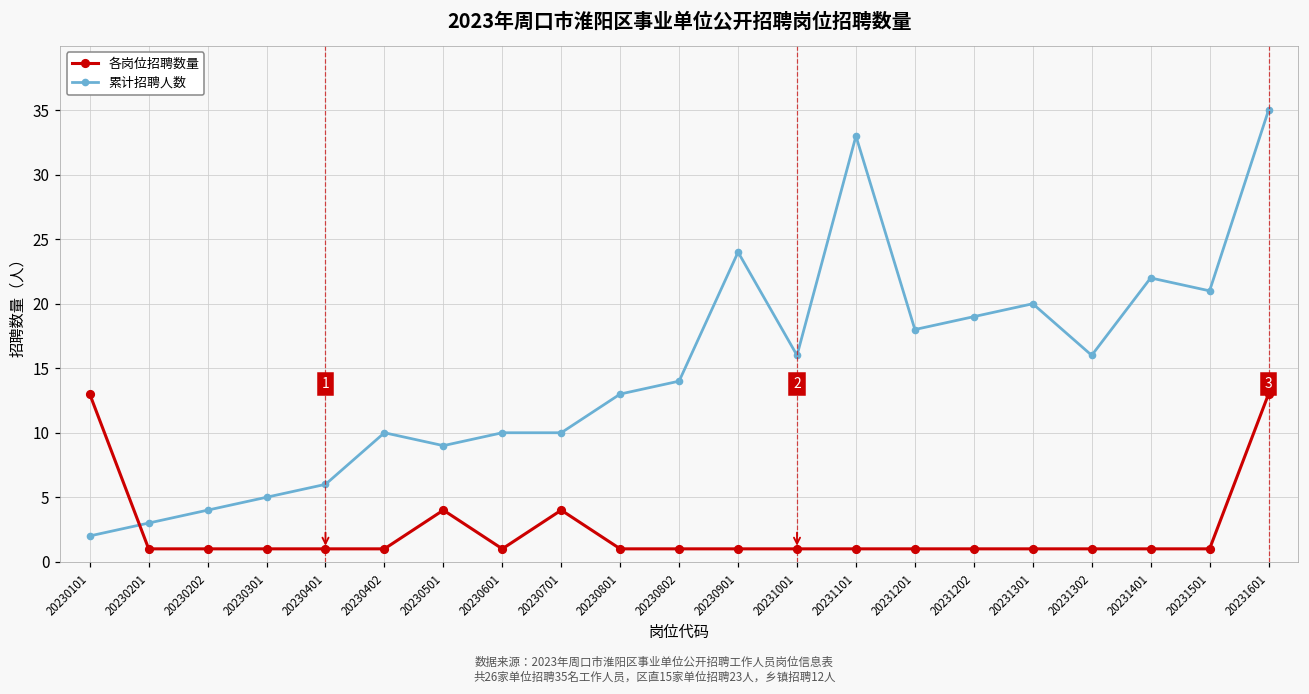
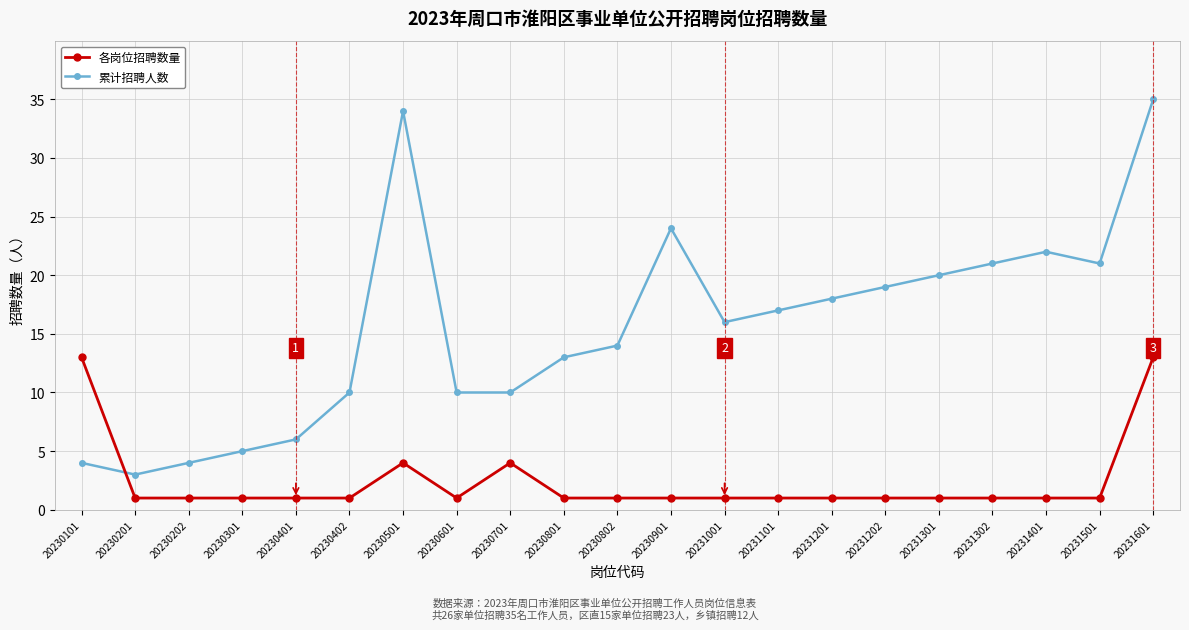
累计招聘人数, 20230101: 2 -> 4
累计招聘人数, 20230501: 9 -> 34
累计招聘人数, 20231101: 33 -> 17
累计招聘人数, 20231302: 16 -> 21
